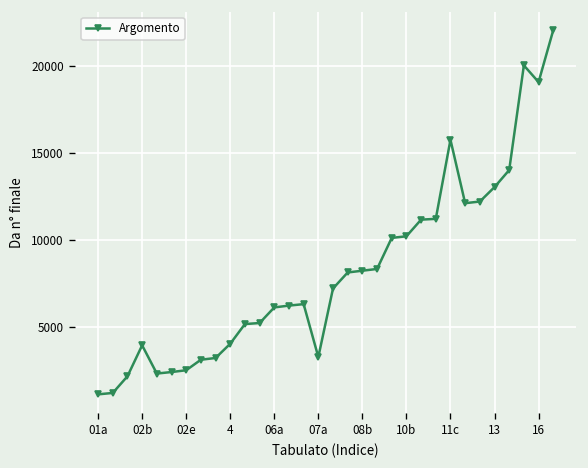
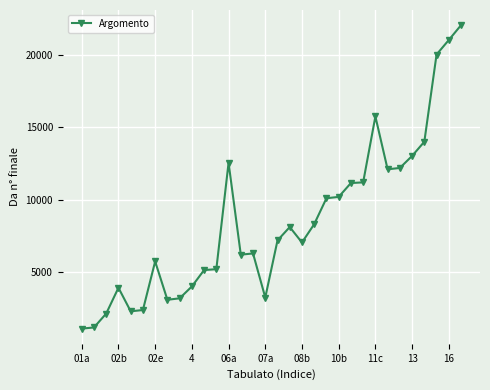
02e: 2500 -> 5800
06a: 6100 -> 12600
08b: 8200 -> 7100
16: 19100 -> 21000
